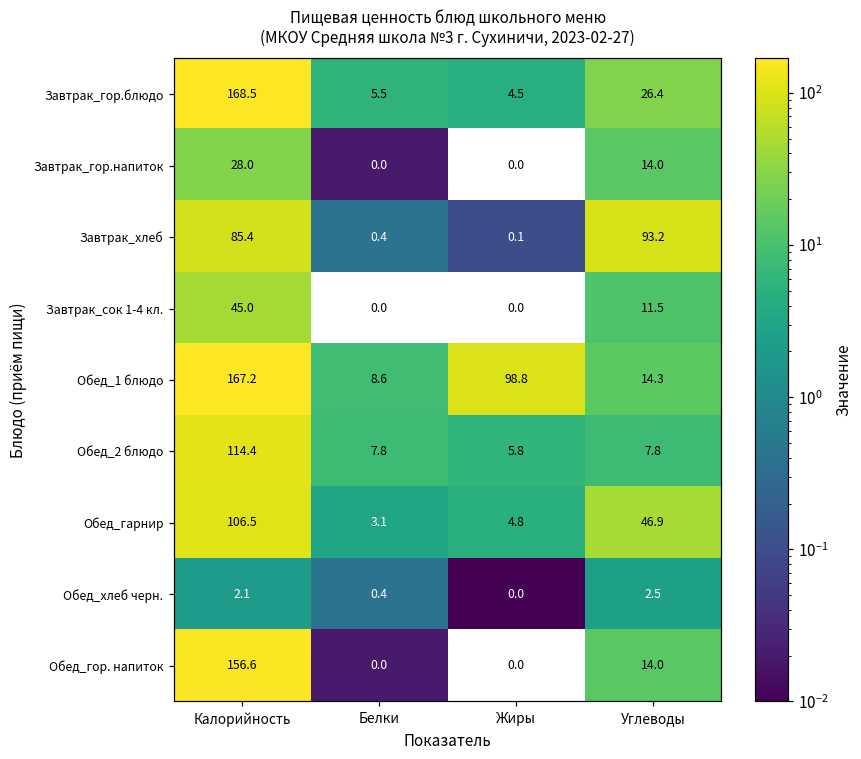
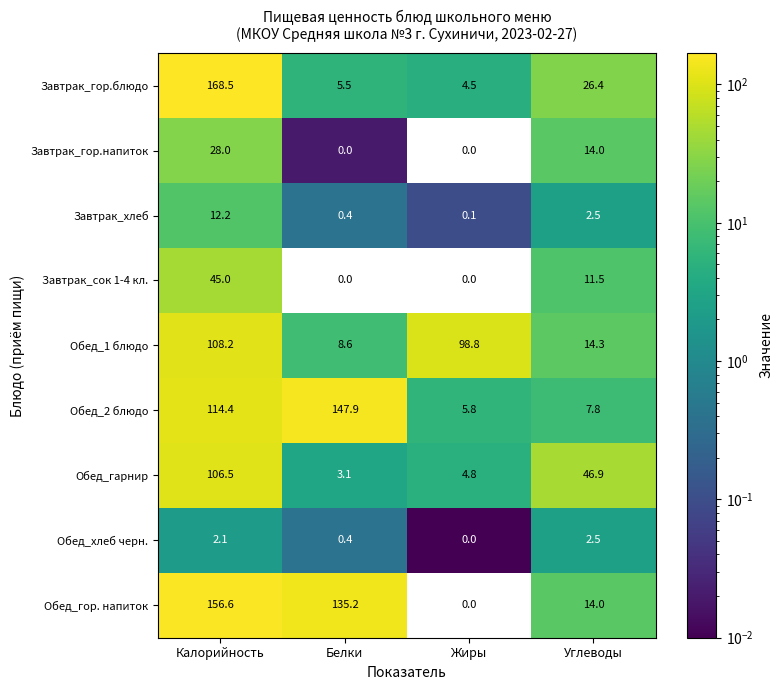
Завтрак_хлеб, Калорийность: 85.4 -> 12.2
Завтрак_хлеб, Углеводы: 93.2 -> 2.5
Обед_1 блюдо, Калорийность: 167.2 -> 108.2
Обед_2 блюдо, Белки: 7.8 -> 147.9
Обед_гор. напиток, Белки: 0.0 -> 135.2
